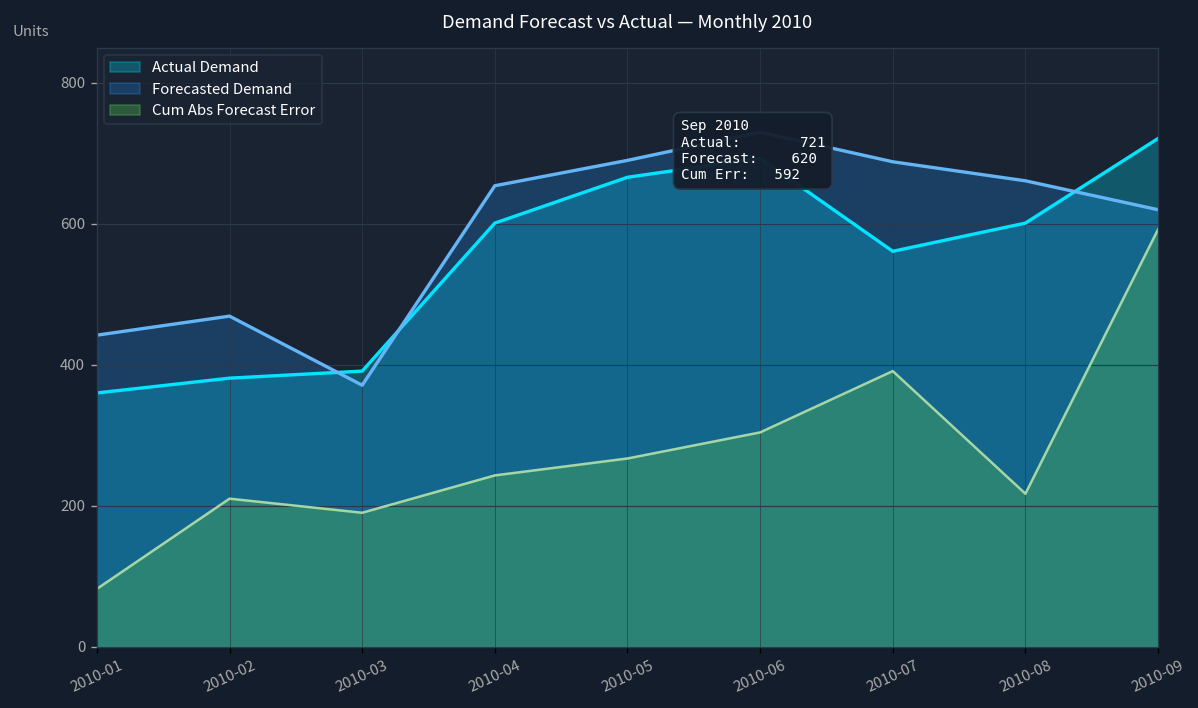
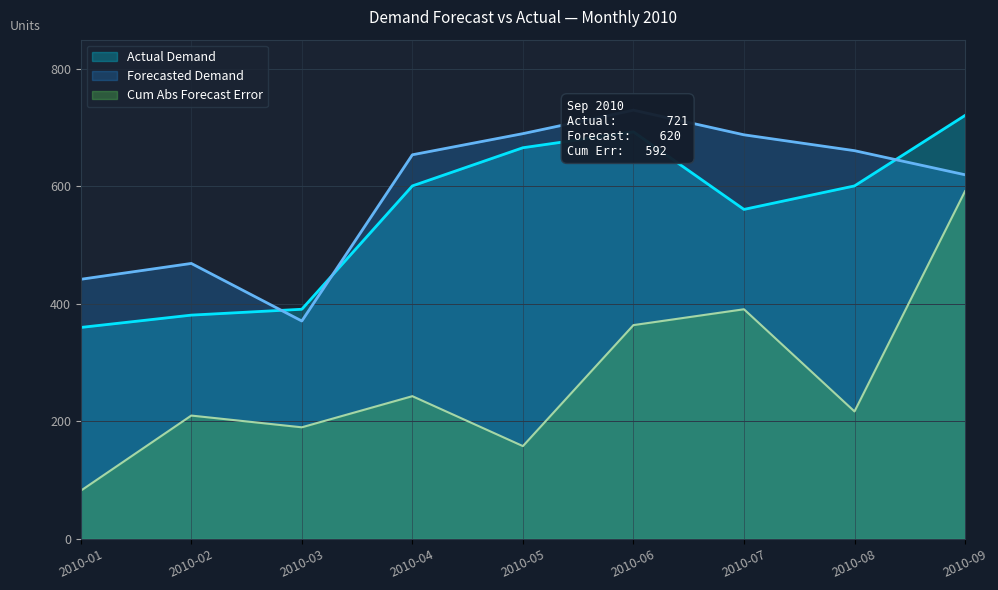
Cum Abs Forecast Error, 2010-05: 270 -> 160
Cum Abs Forecast Error, 2010-06: 300 -> 360
